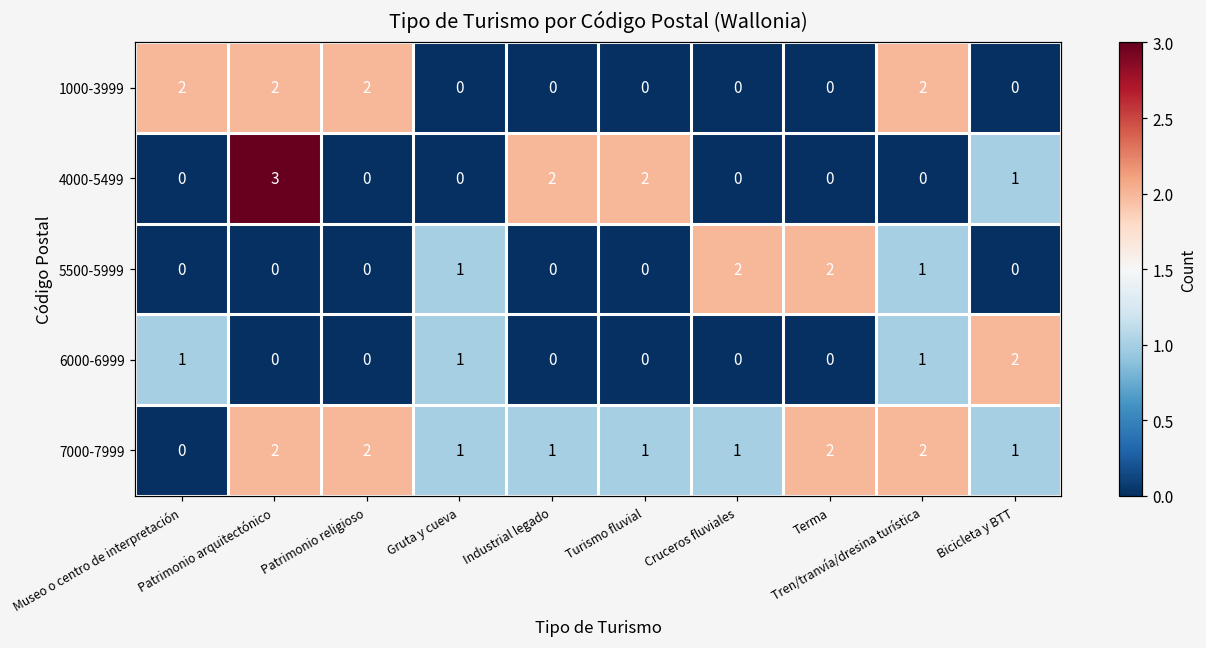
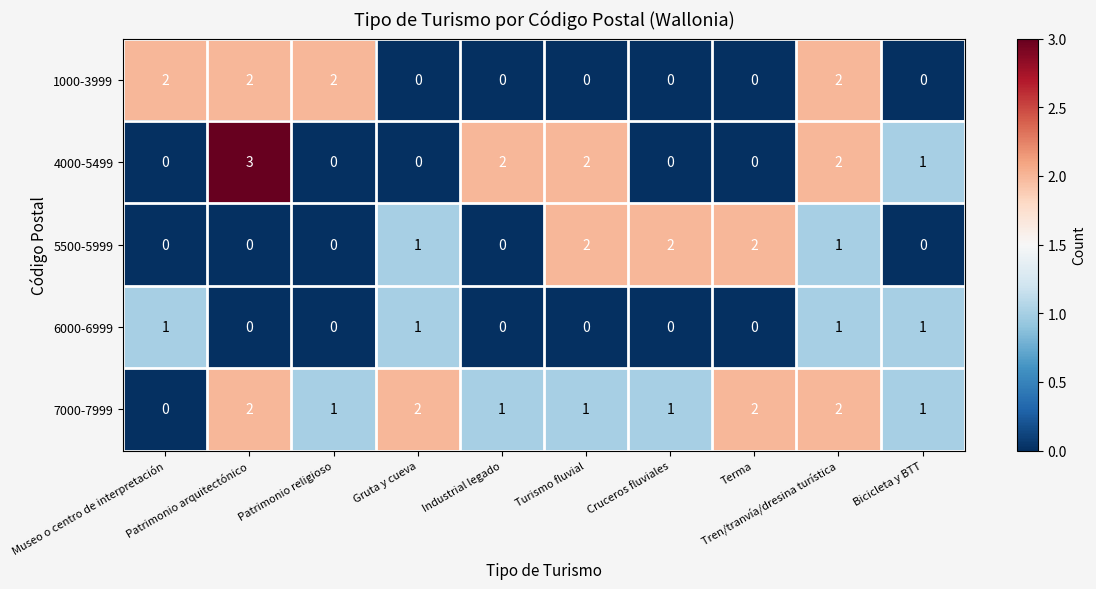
4000-5499, Tren/tranvía/dresina turística: 0 -> 2
5500-5999, Turismo fluvial: 0 -> 2
6000-6999, Bicicleta y BTT: 2 -> 1
7000-7999, Patrimonio religioso: 2 -> 1
7000-7999, Gruta y cueva: 1 -> 2
